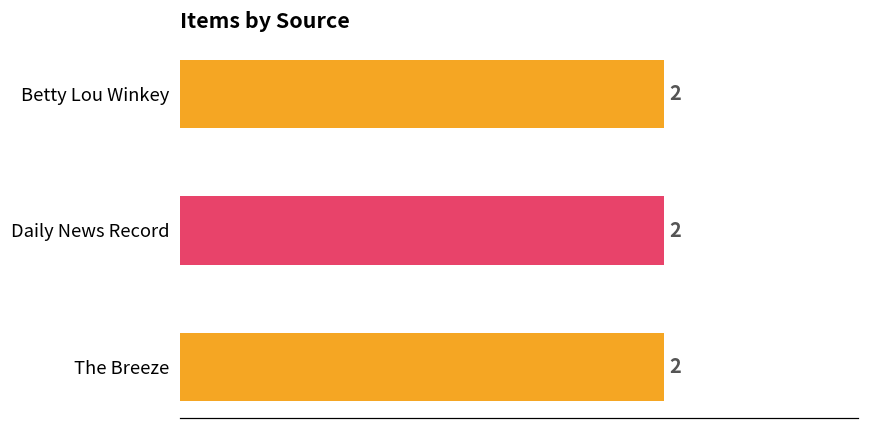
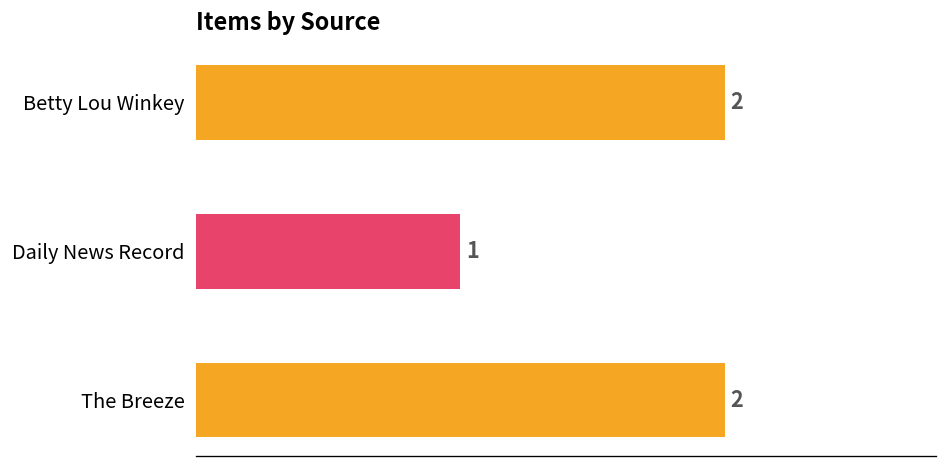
Daily News Record: 2 -> 1
